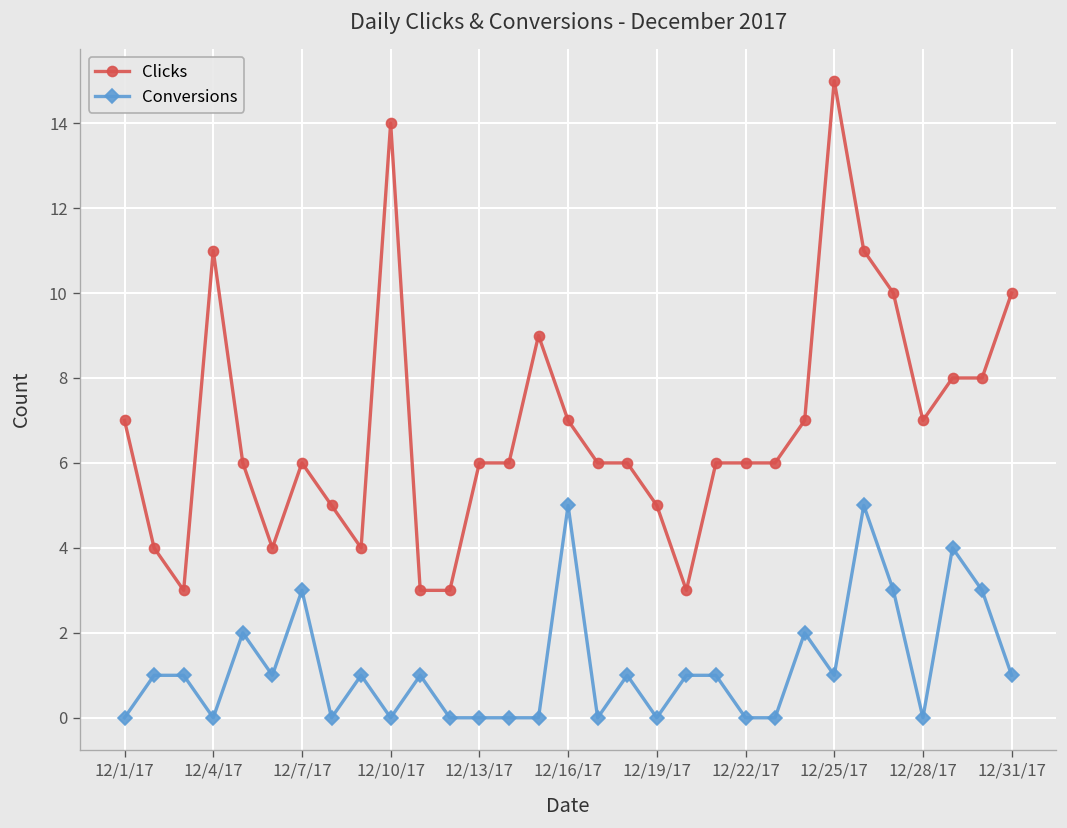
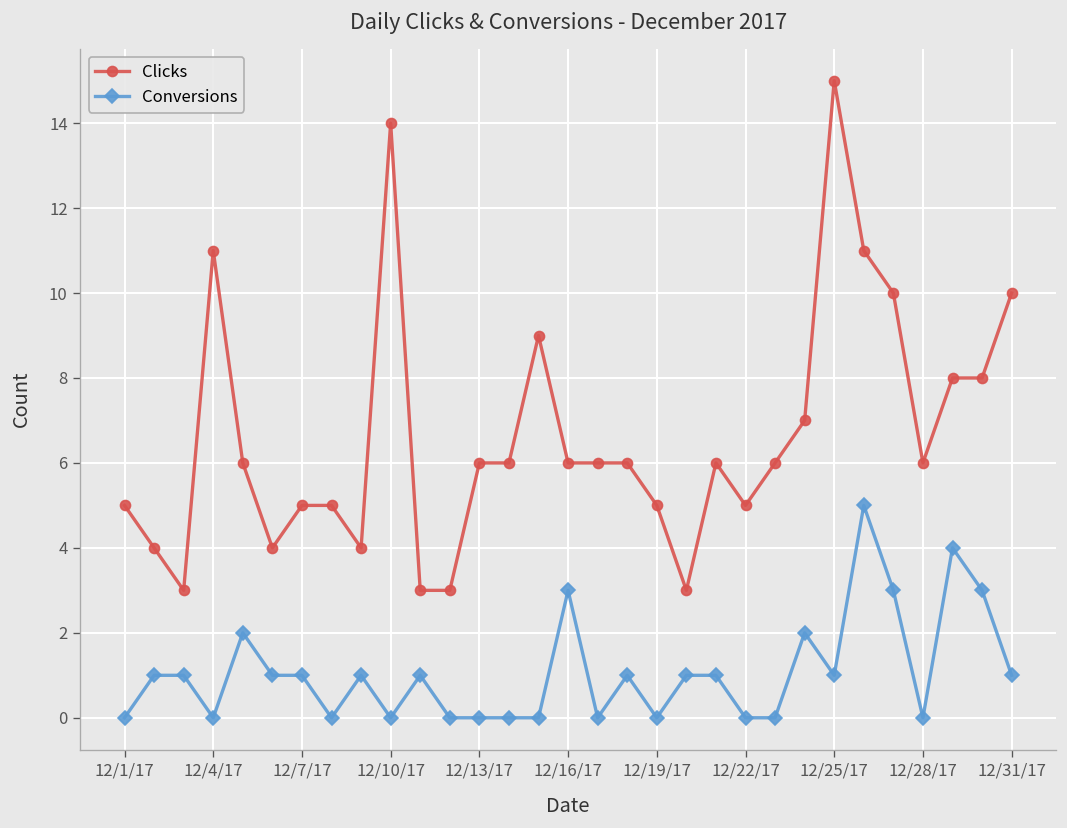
Clicks, 12/1/17: 7 -> 5
Clicks, 12/7/17: 6 -> 5
Conversions, 12/7/17: 3 -> 1
Clicks, 12/16/17: 7 -> 6
Conversions, 12/16/17: 5 -> 3
Clicks, 12/22/17: 6 -> 5
Clicks, 12/28/17: 7 -> 6
